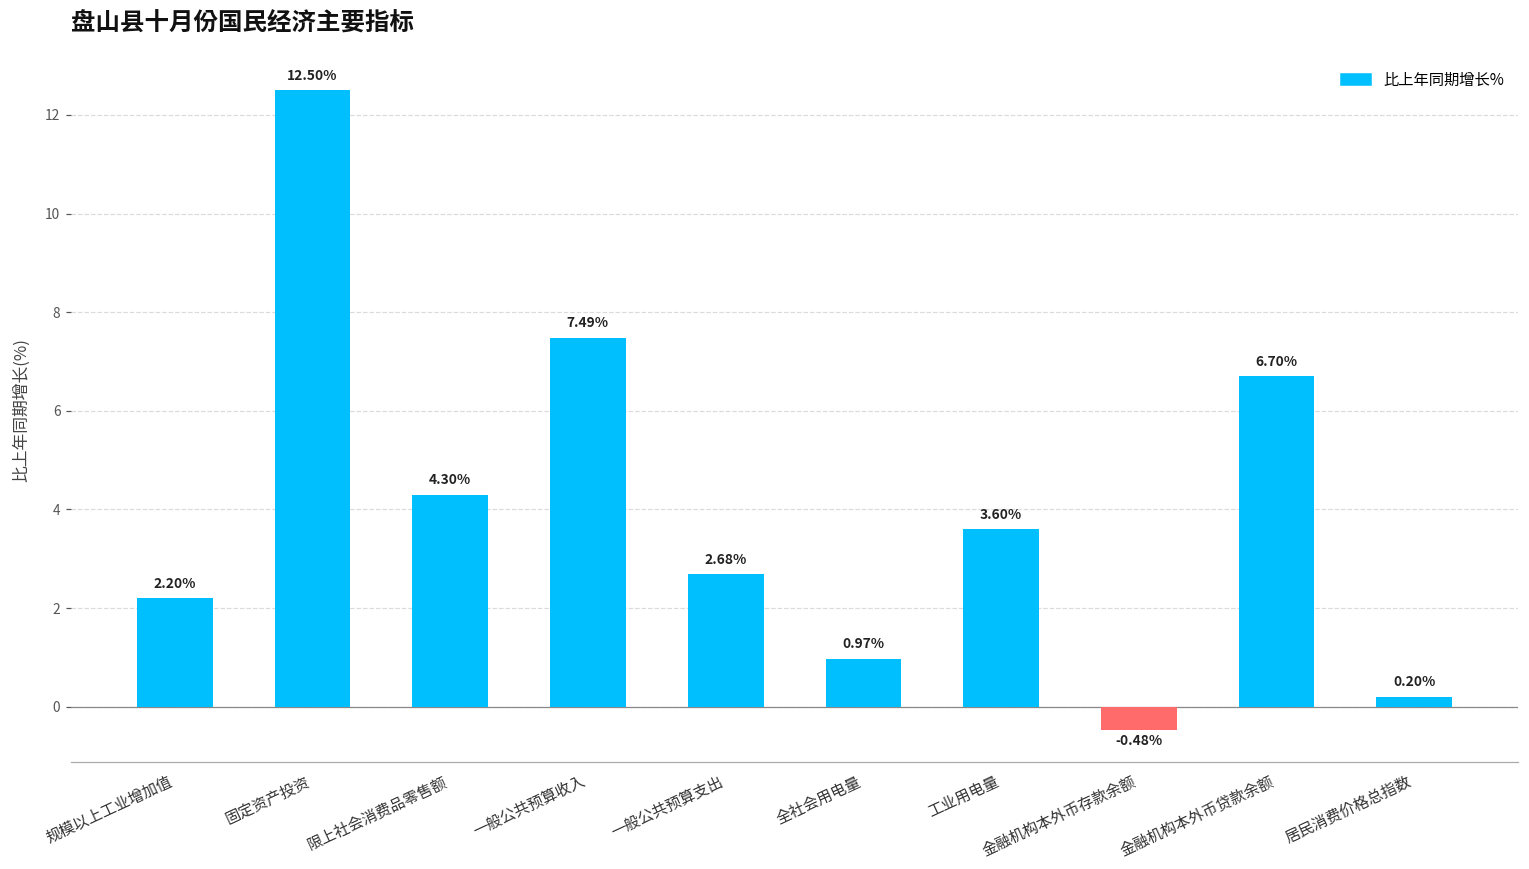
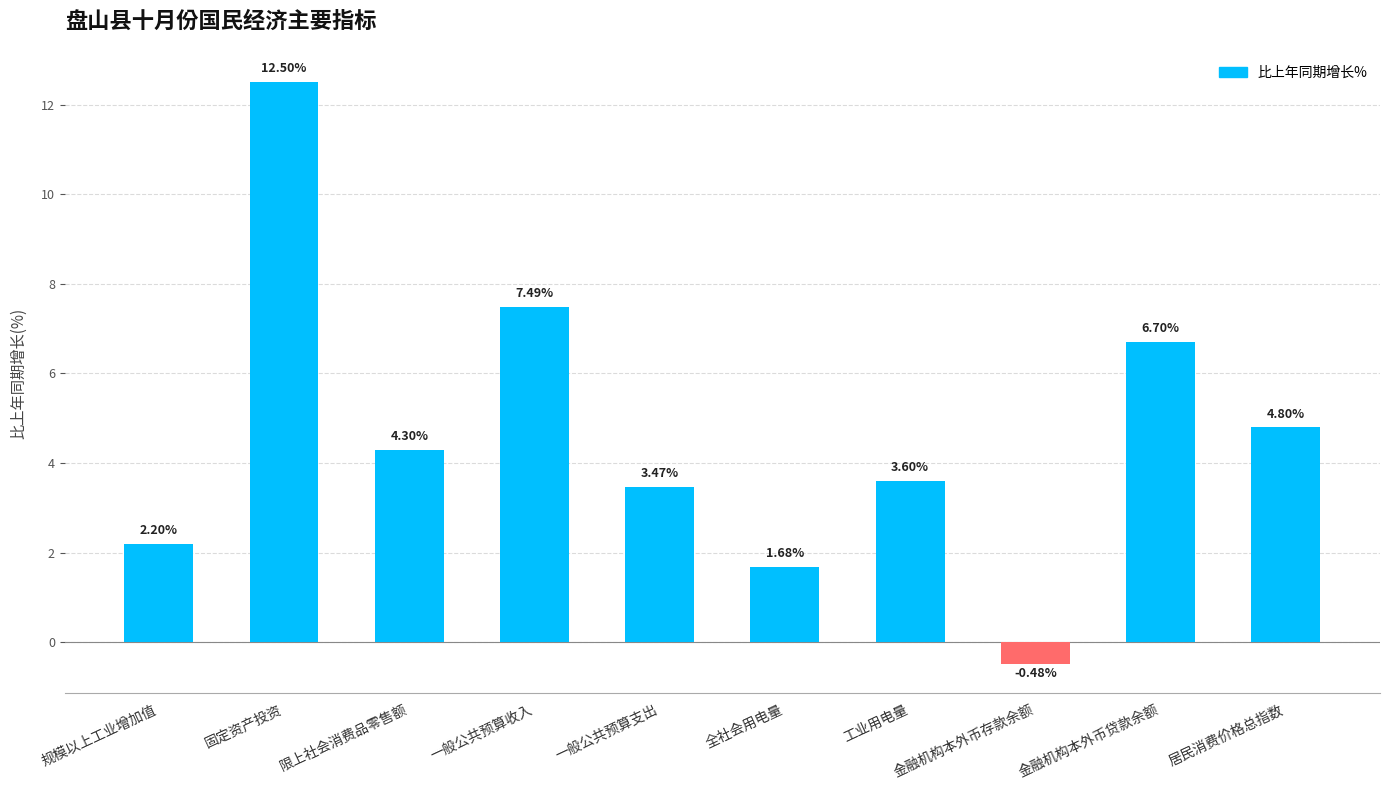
一般公共预算支出: 2.68% -> 3.47%
全社会用电量: 0.97% -> 1.68%
居民消费价格总指数: 0.20% -> 4.80%
